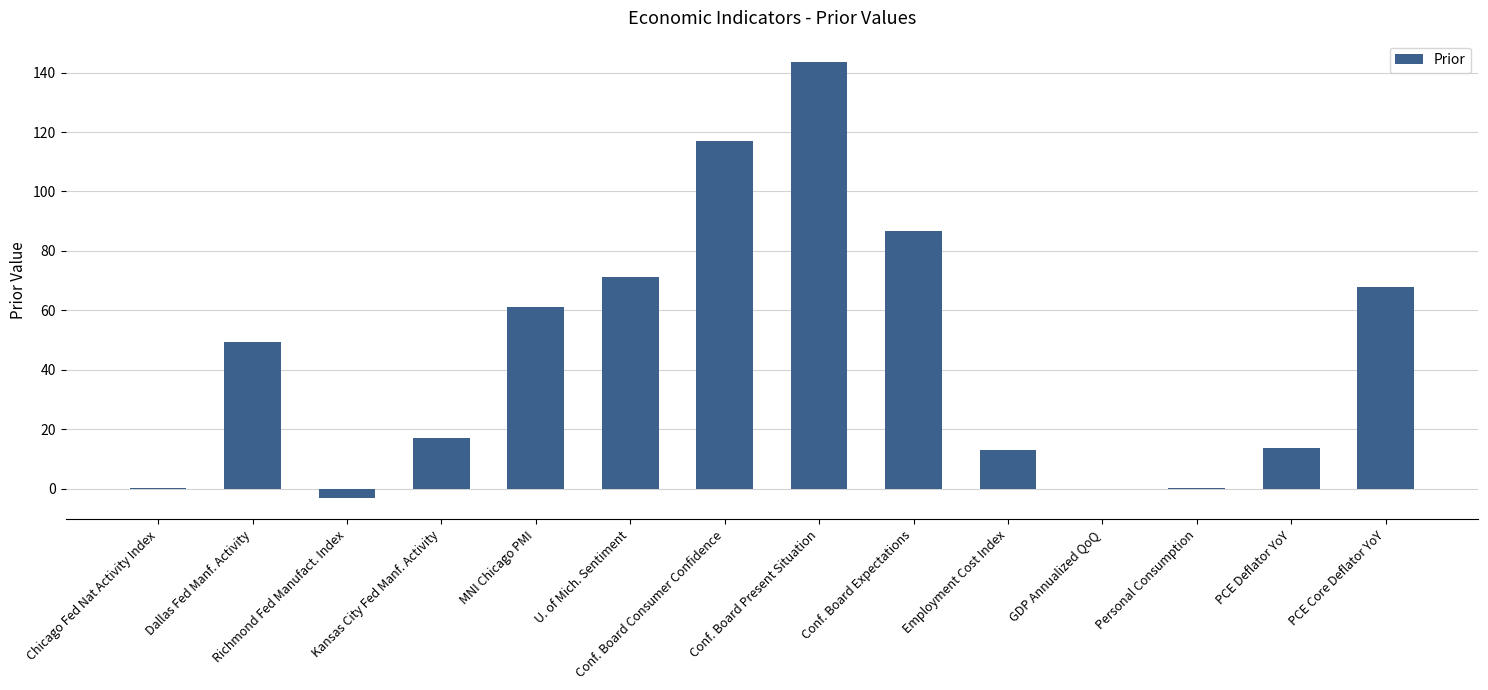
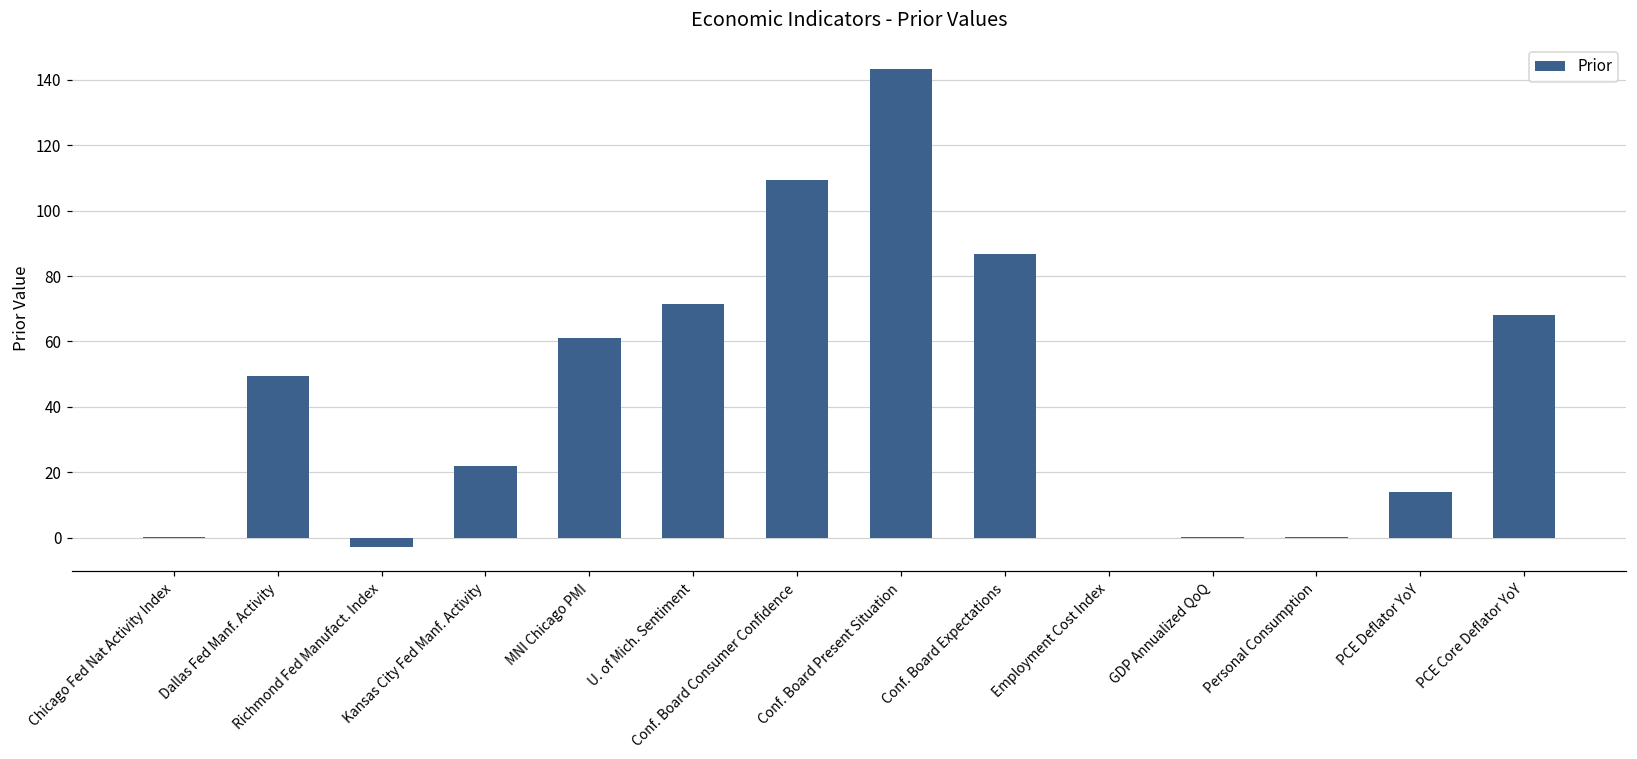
Kansas City Fed Manf. Activity: 17 -> 22
Conf. Board Consumer Confidence: 117 -> 109
Employment Cost Index: 13 -> 0
